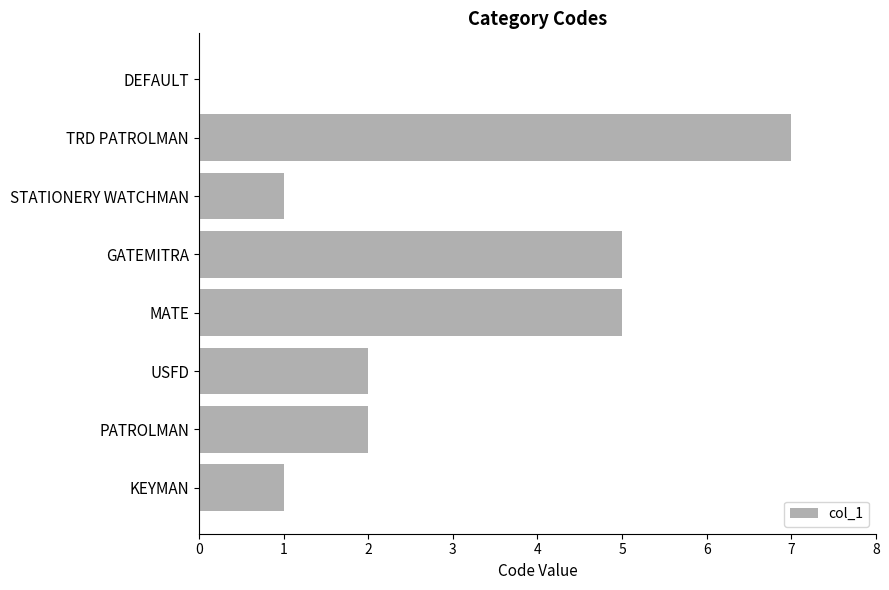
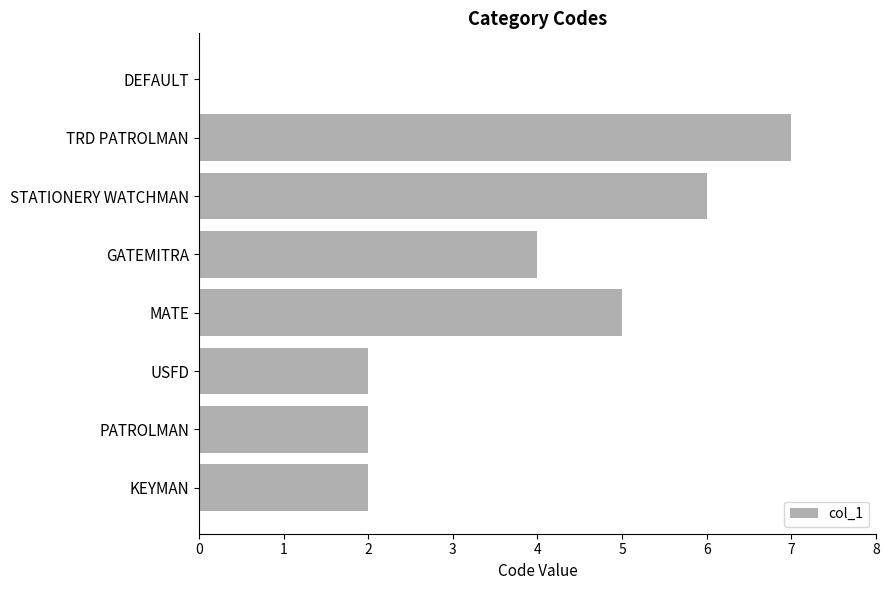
STATIONERY WATCHMAN: 1 -> 6
GATEMITRA: 5 -> 4
KEYMAN: 1 -> 2
